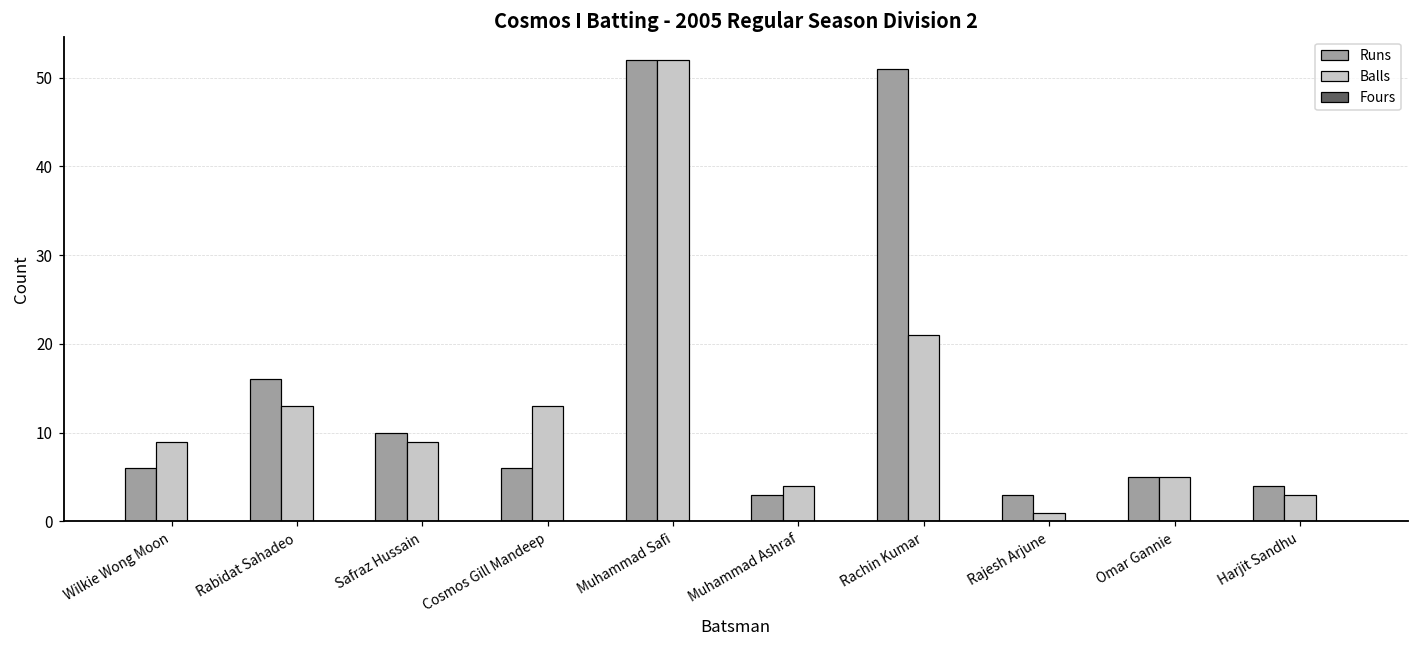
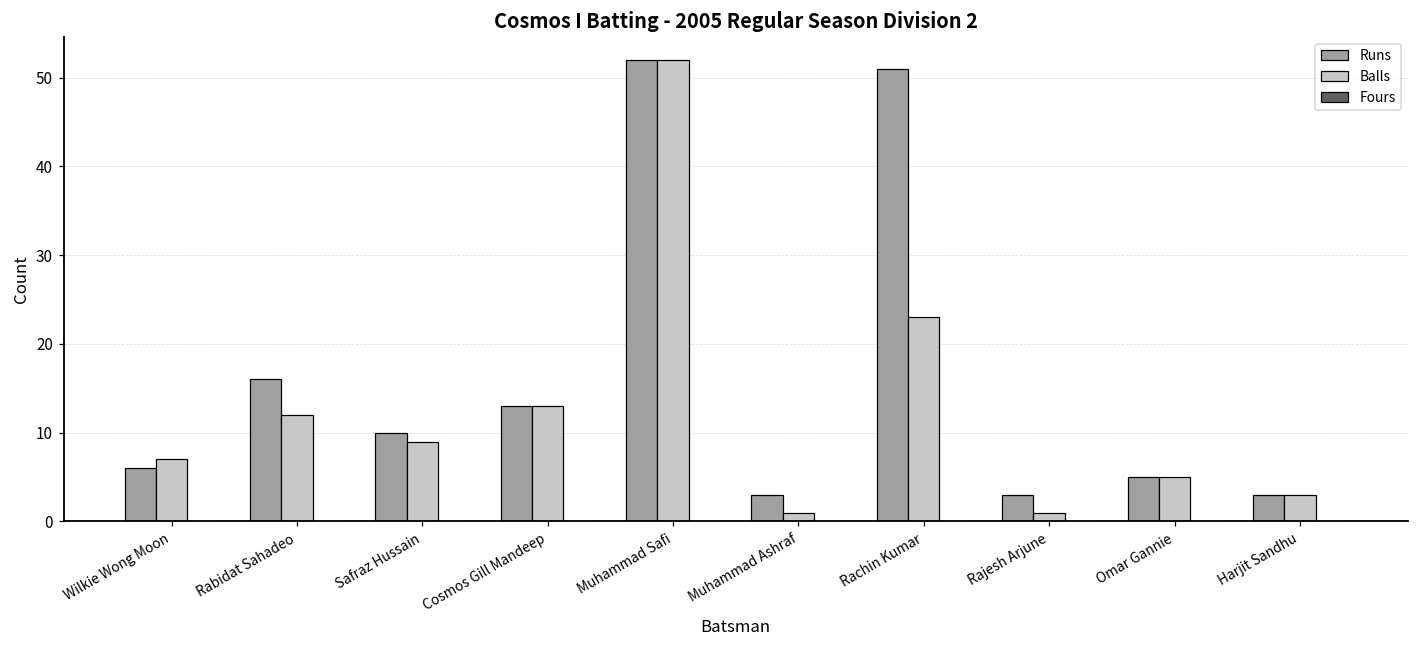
Balls, Wilkie Wong Moon: 9 -> 7
Balls, Rabidat Sahadeo: 13 -> 12
Runs, Cosmos Gill Mandeep: 6 -> 13
Balls, Muhammad Ashraf: 4 -> 1
Balls, Rachin Kumar: 21 -> 23
Runs, Harjit Sandhu: 4 -> 3
